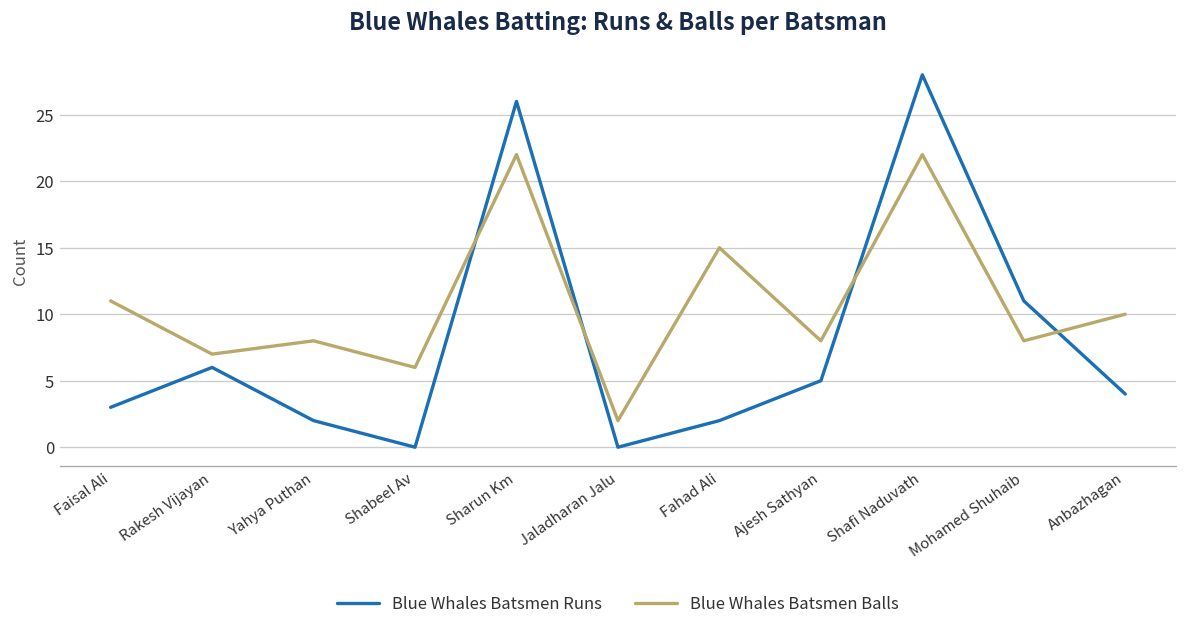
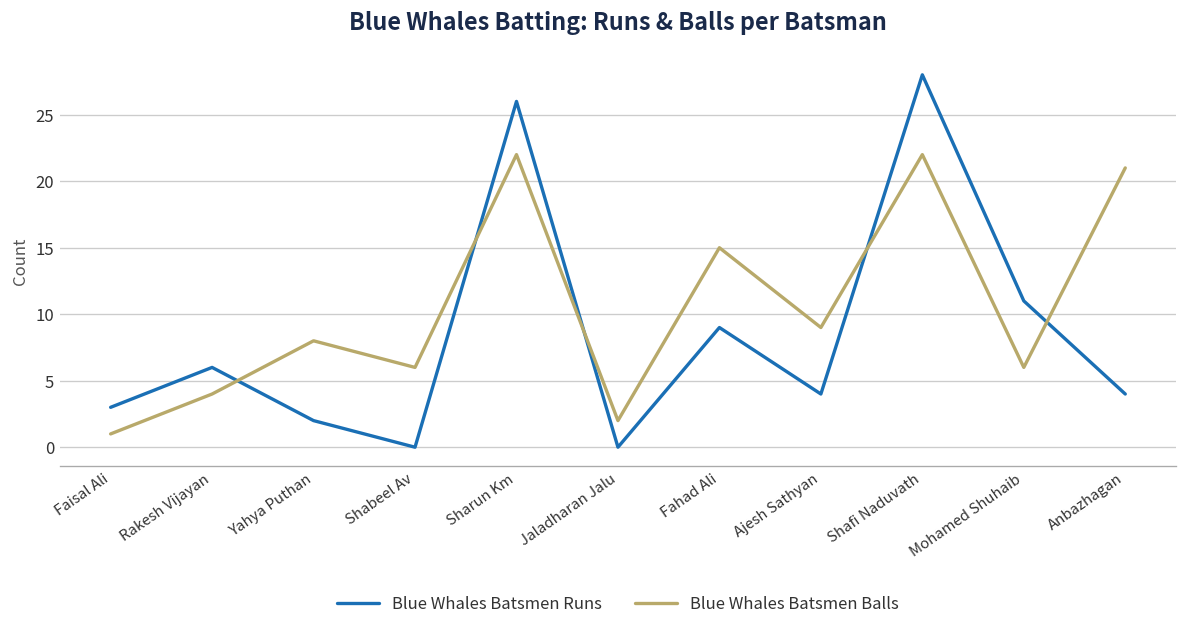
Blue Whales Batsmen Balls, Faisal Ali: 11 -> 1
Blue Whales Batsmen Balls, Rakesh Vijayan: 7 -> 4
Blue Whales Batsmen Runs, Fahad Ali: 2 -> 9
Blue Whales Batsmen Runs, Ajesh Sathyan: 5 -> 4
Blue Whales Batsmen Balls, Ajesh Sathyan: 8 -> 9
Blue Whales Batsmen Balls, Mohamed Shuhaib: 8 -> 6
Blue Whales Batsmen Balls, Anbazhagan: 10 -> 21
